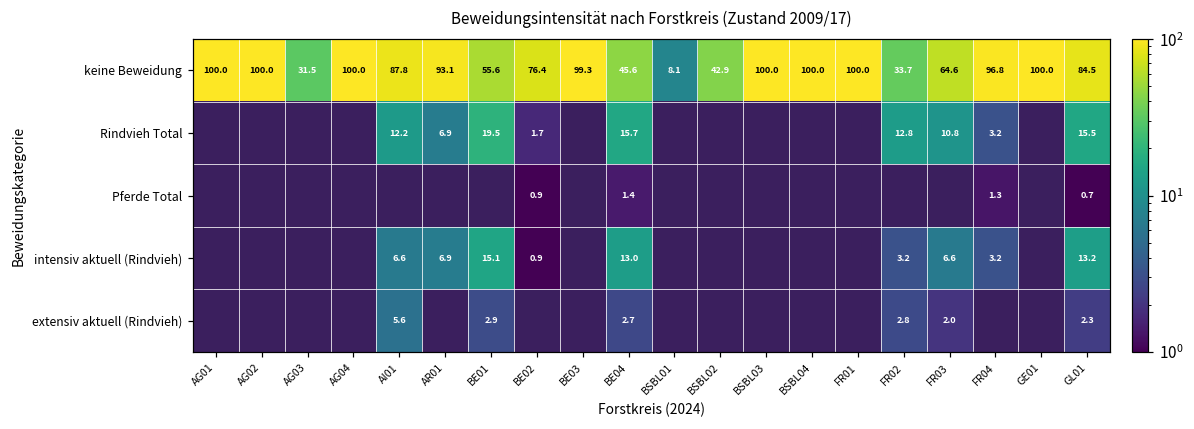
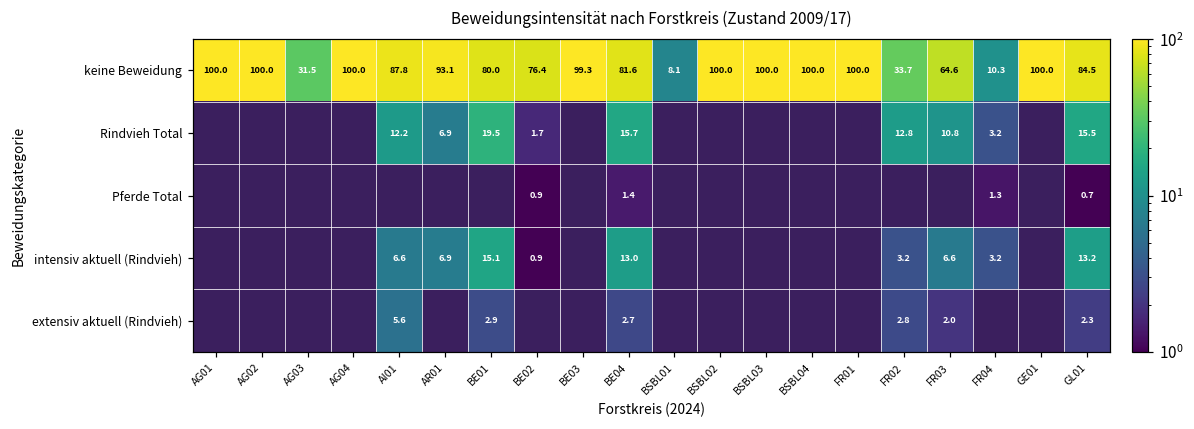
keine Beweidung, BE01: 55.6 -> 80.0
keine Beweidung, BE04: 45.6 -> 81.6
keine Beweidung, BSBL02: 42.9 -> 100.0
keine Beweidung, FR04: 96.8 -> 10.3
